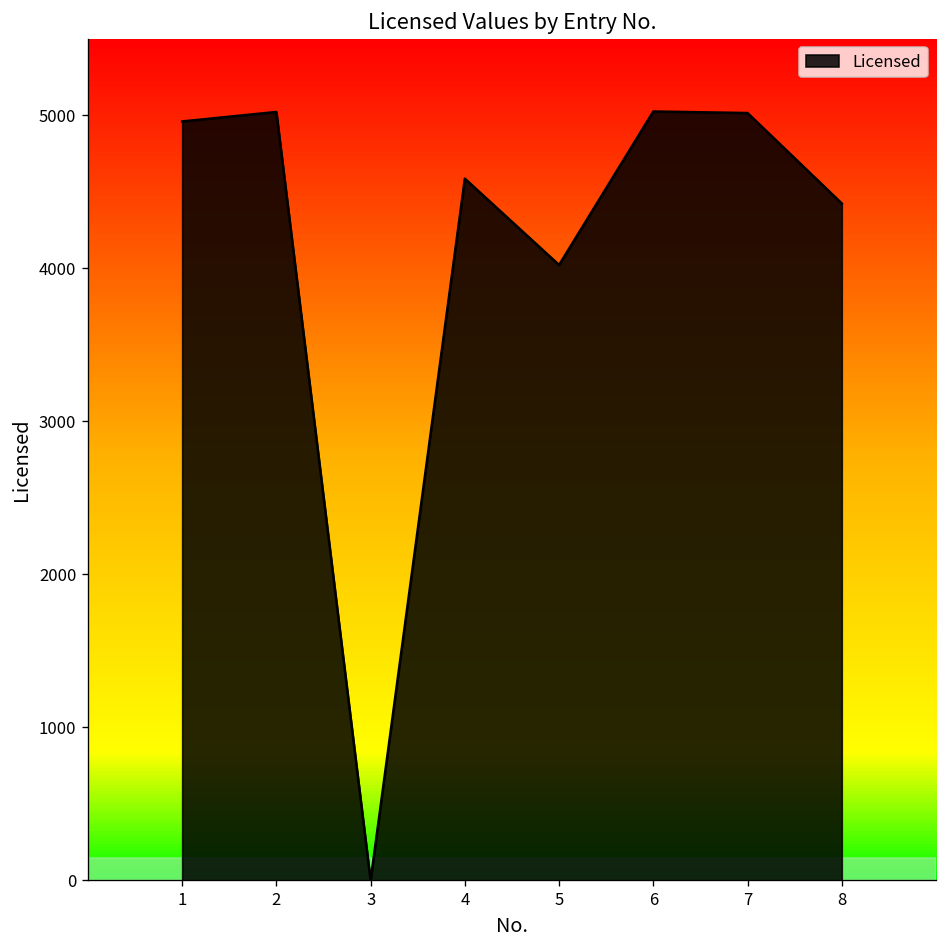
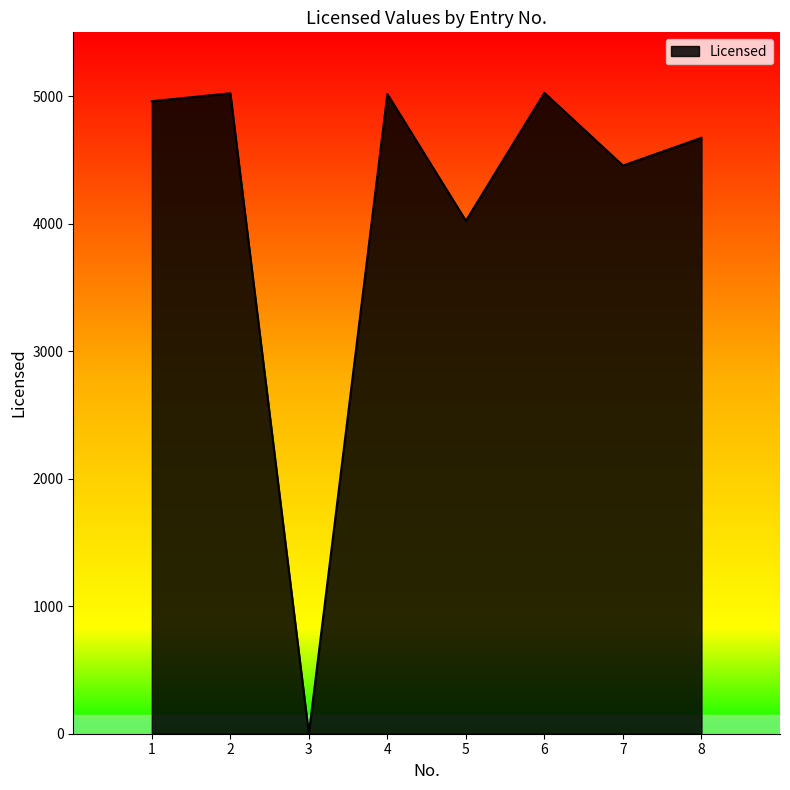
4: 4590 -> 5020
7: 5020 -> 4460
8: 4420 -> 4670
